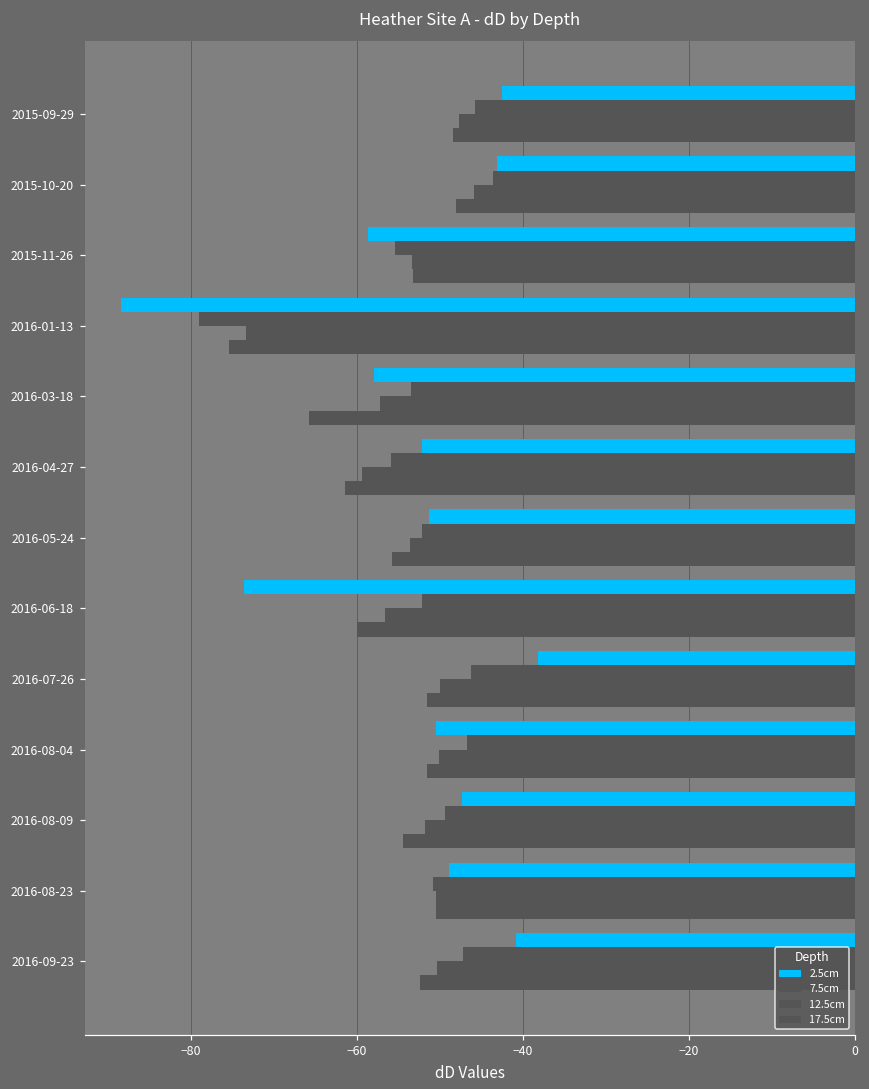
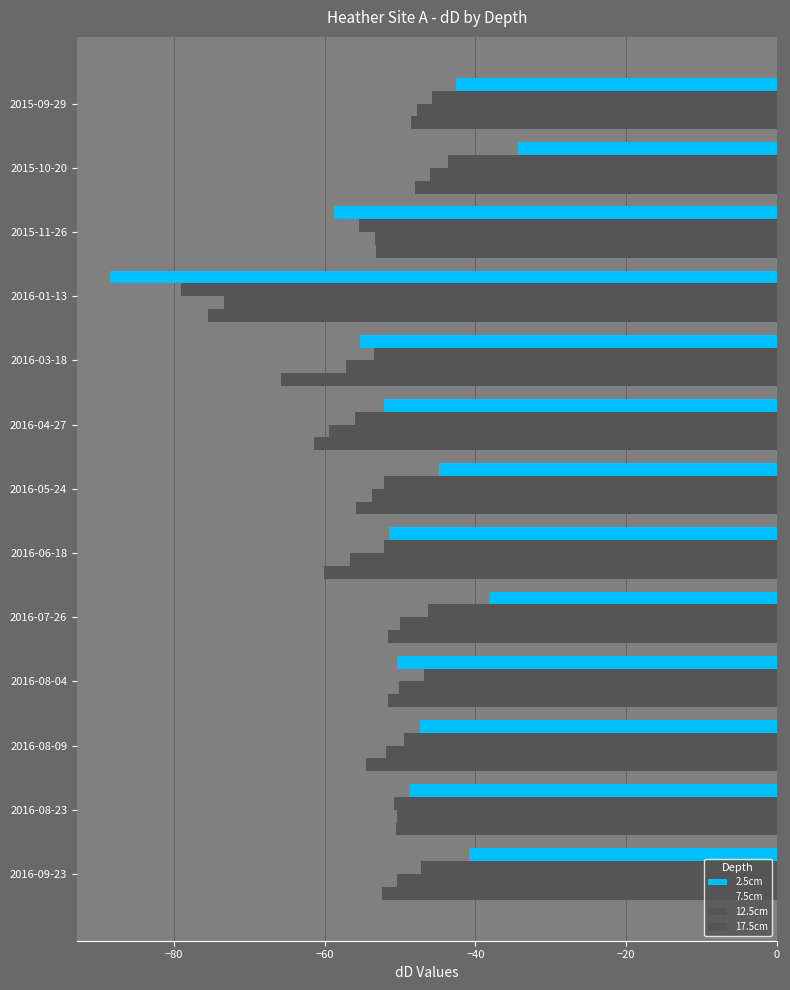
2.5cm, 2015-10-20: -43 -> -34
2.5cm, 2016-03-18: -58 -> -55
2.5cm, 2016-05-24: -51 -> -45
2.5cm, 2016-06-18: -74 -> -51
